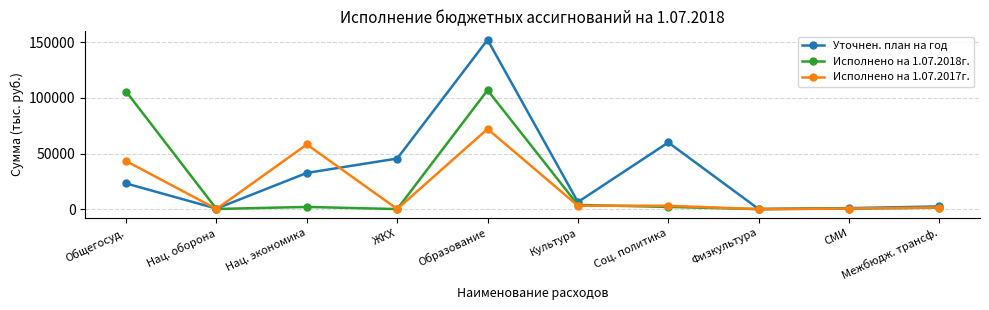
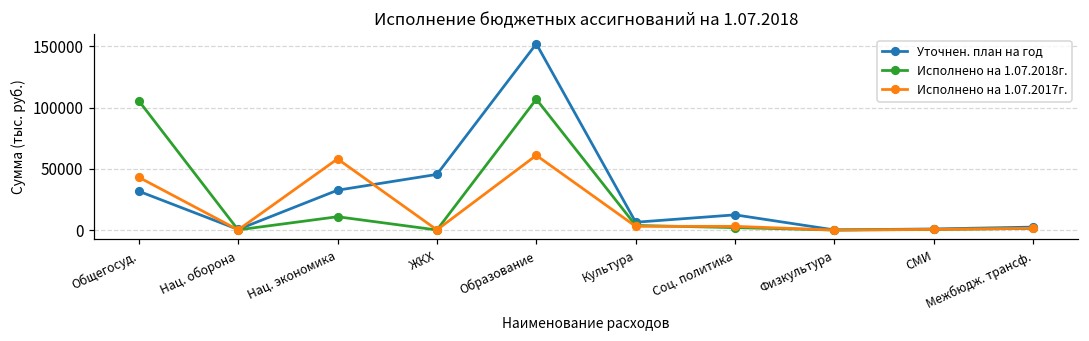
Уточнен. план на год, Общегосуд.: 23000 -> 32000
Исполнено на 1.07.2018г., Нац. экономика: 2000 -> 11000
Исполнено на 1.07.2017г., Образование: 72000 -> 61000
Уточнен. план на год, Соц. политика: 60000 -> 13000
